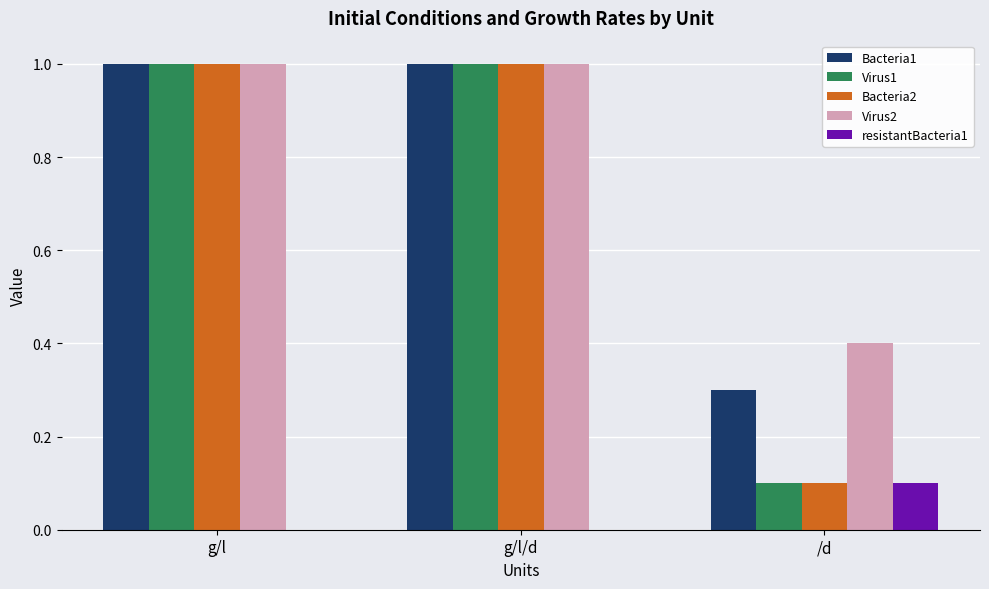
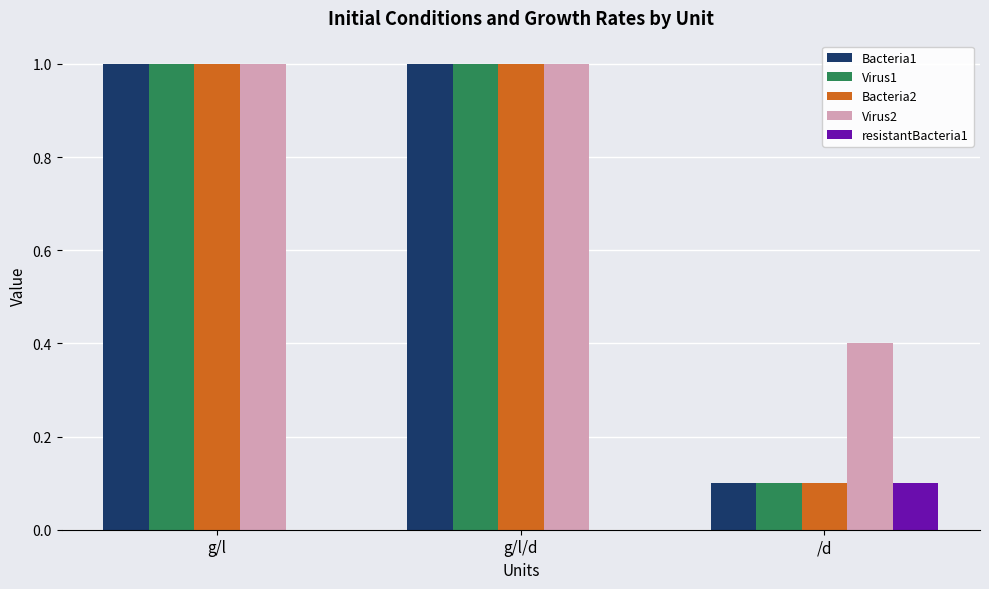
Bacteria1, /d: 0.3 -> 0.1
